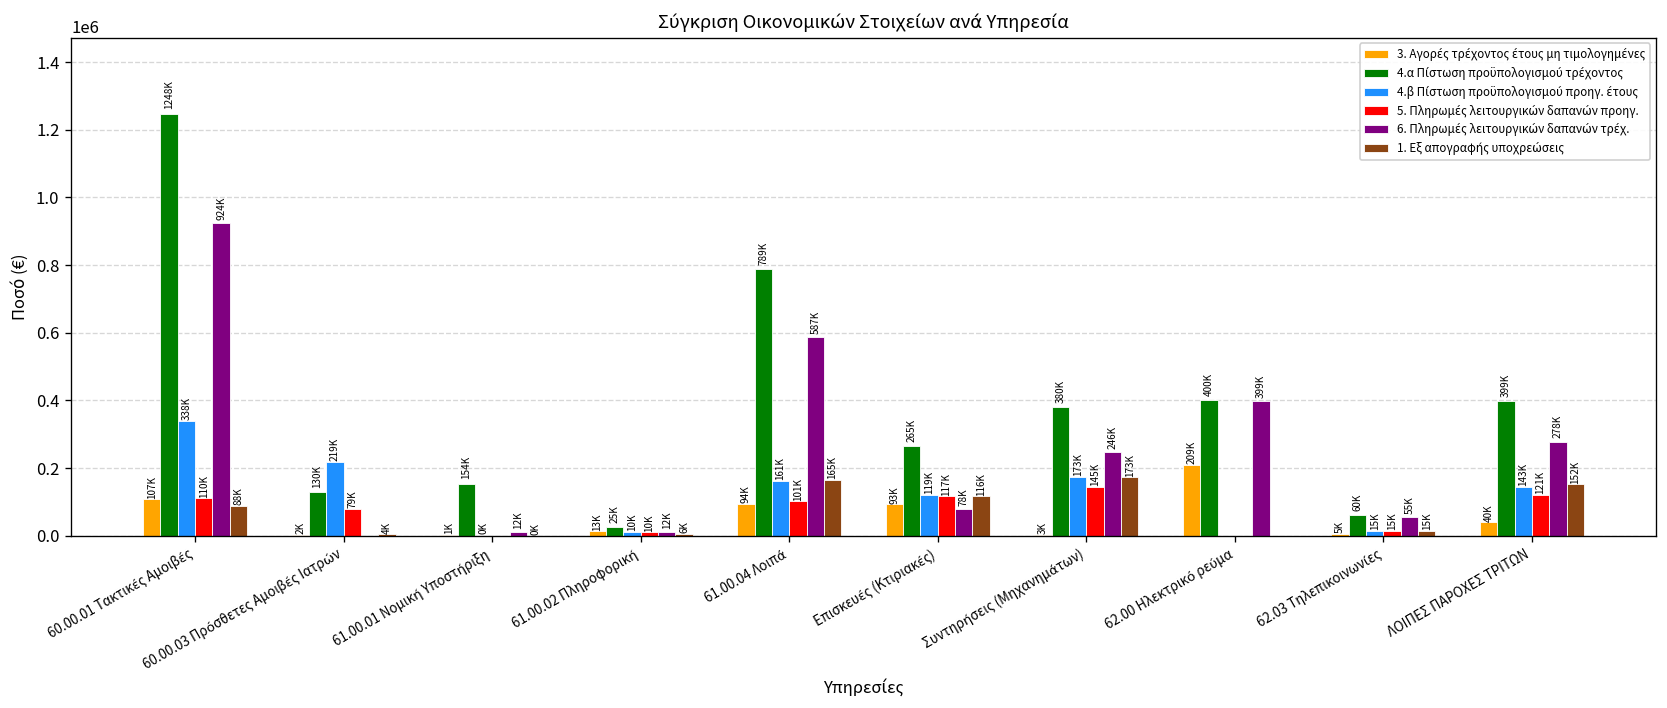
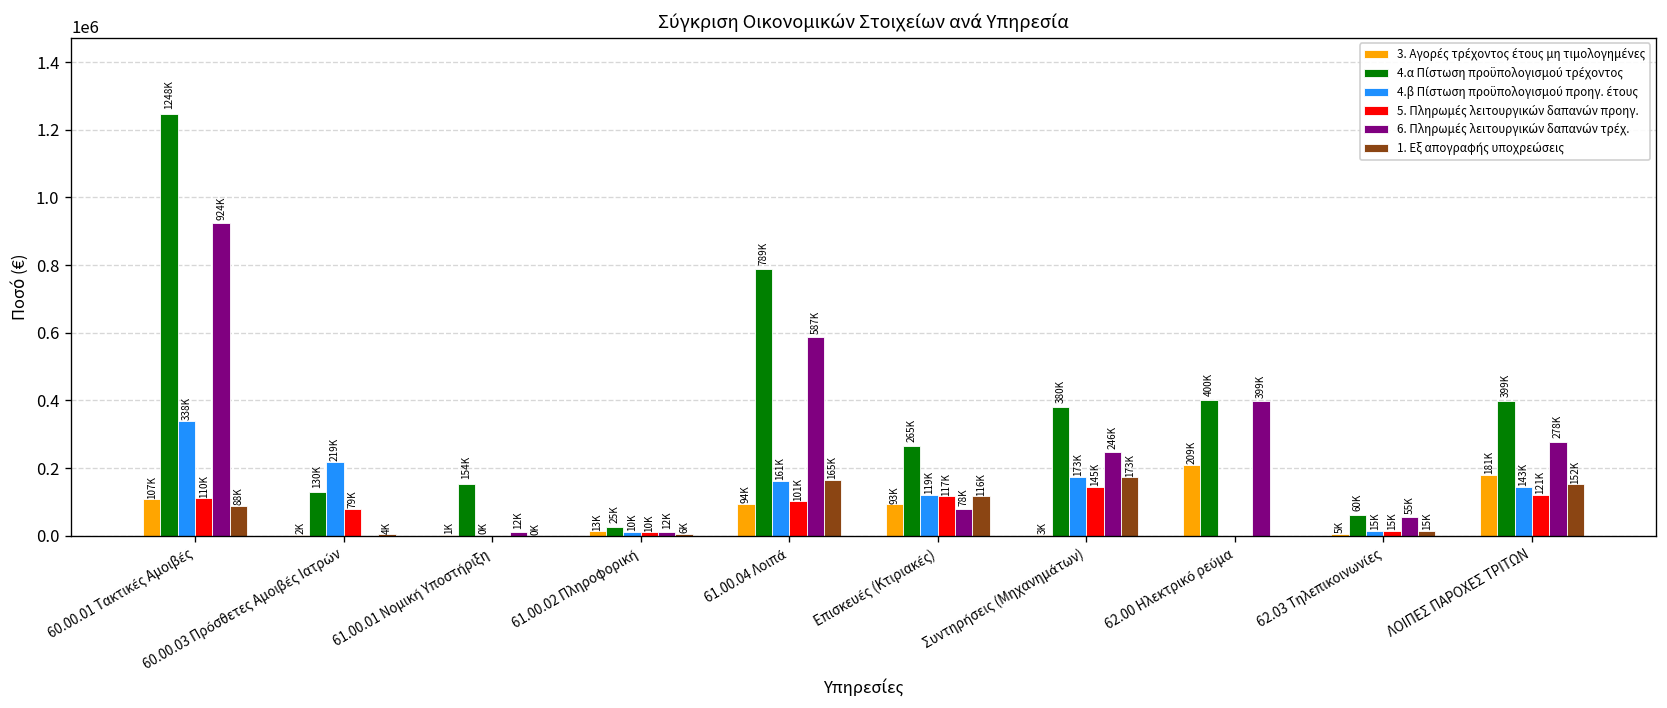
3. Αγορές τρέχοντος έτους μη τιμολογημένες, ΛΟΙΠΕΣ ΠΑΡΟΧΕΣ ΤΡΙΤΩΝ: 40K -> 181K
